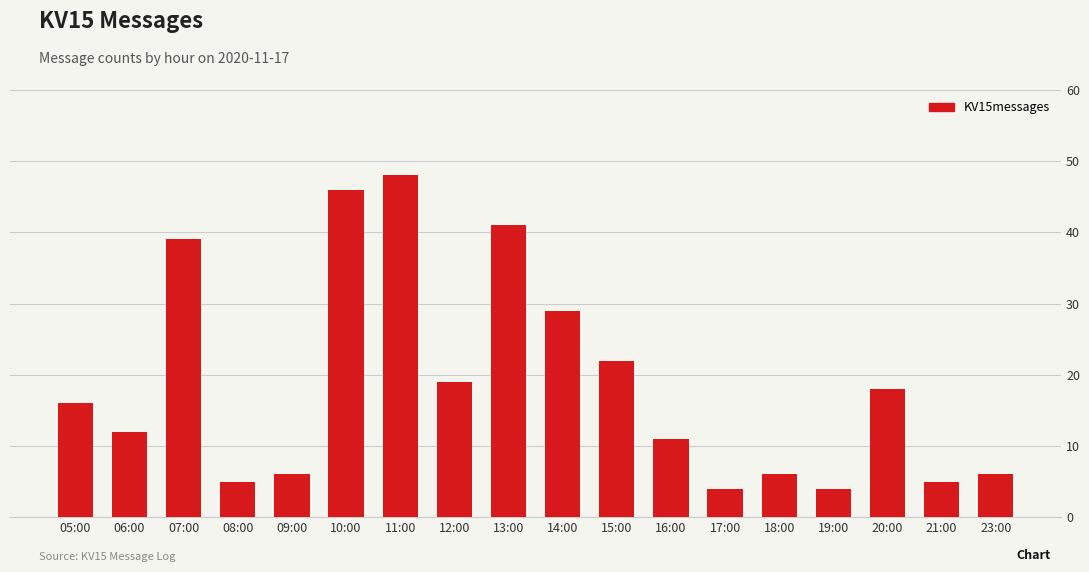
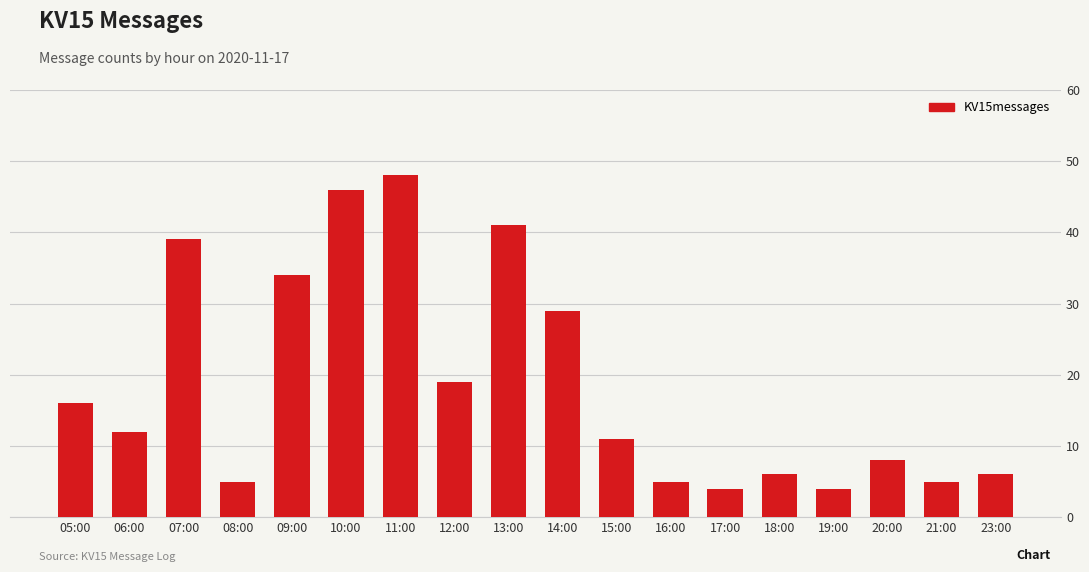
09:00: 6 -> 34
15:00: 22 -> 11
16:00: 11 -> 5
20:00: 18 -> 8
